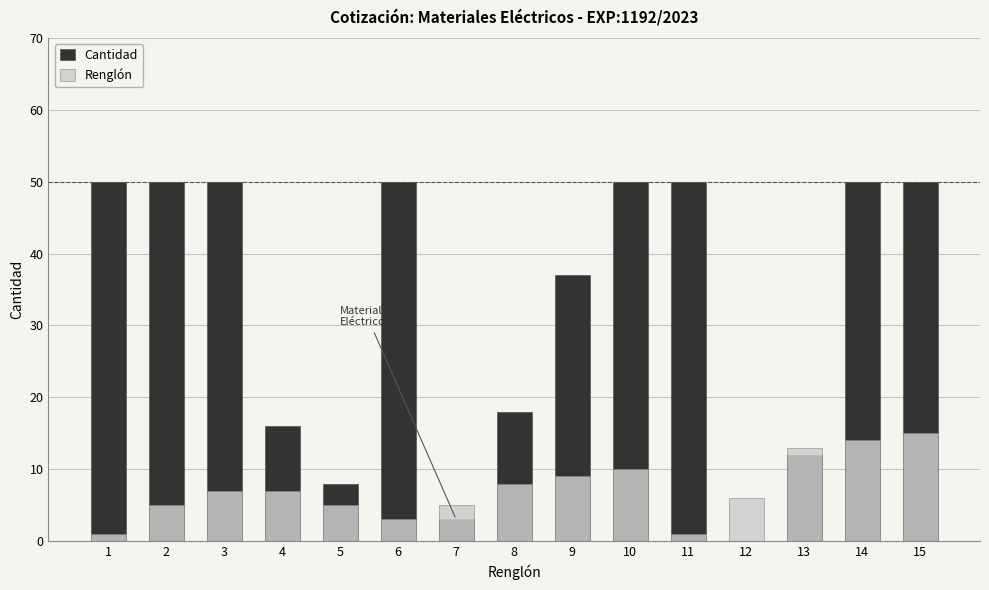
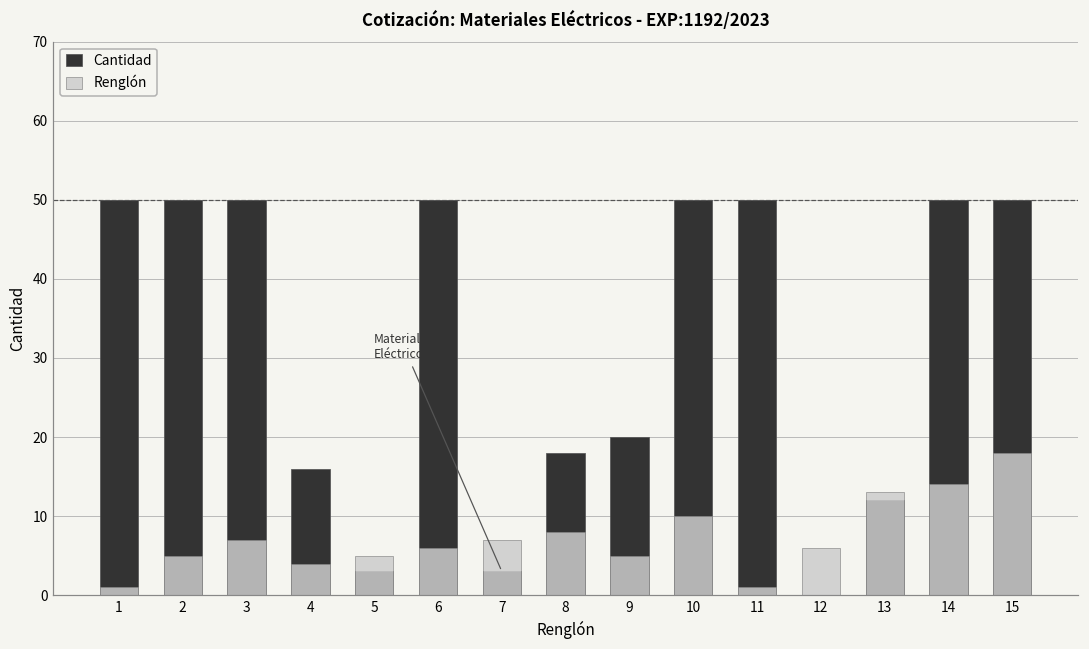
Renglón, 4: 7 -> 4
Cantidad, 5: 8 -> 3
Renglón, 6: 3 -> 6
Renglón, 7: 5 -> 7
Cantidad, 9: 37 -> 20
Renglón, 9: 9 -> 5
Renglón, 15: 15 -> 18
